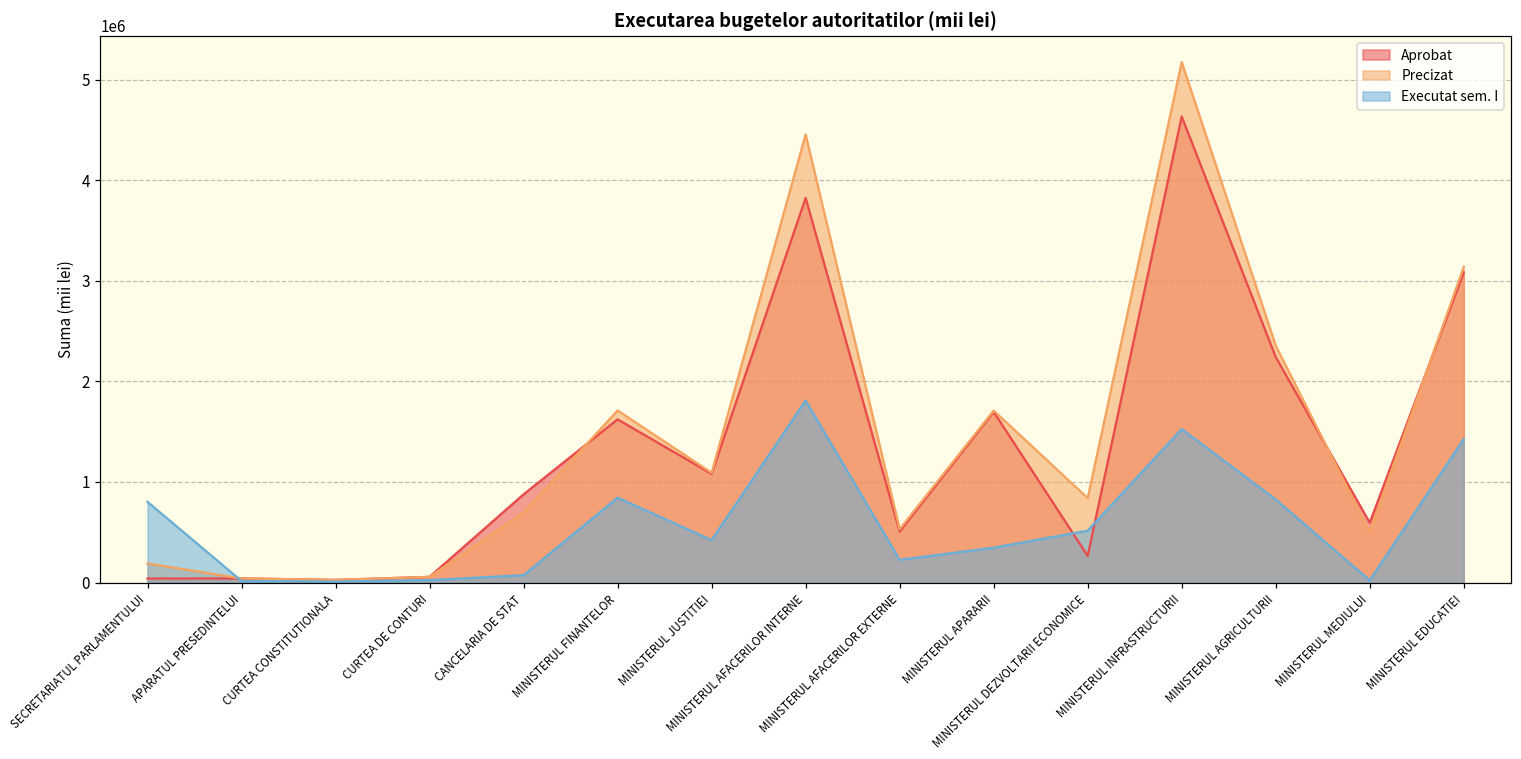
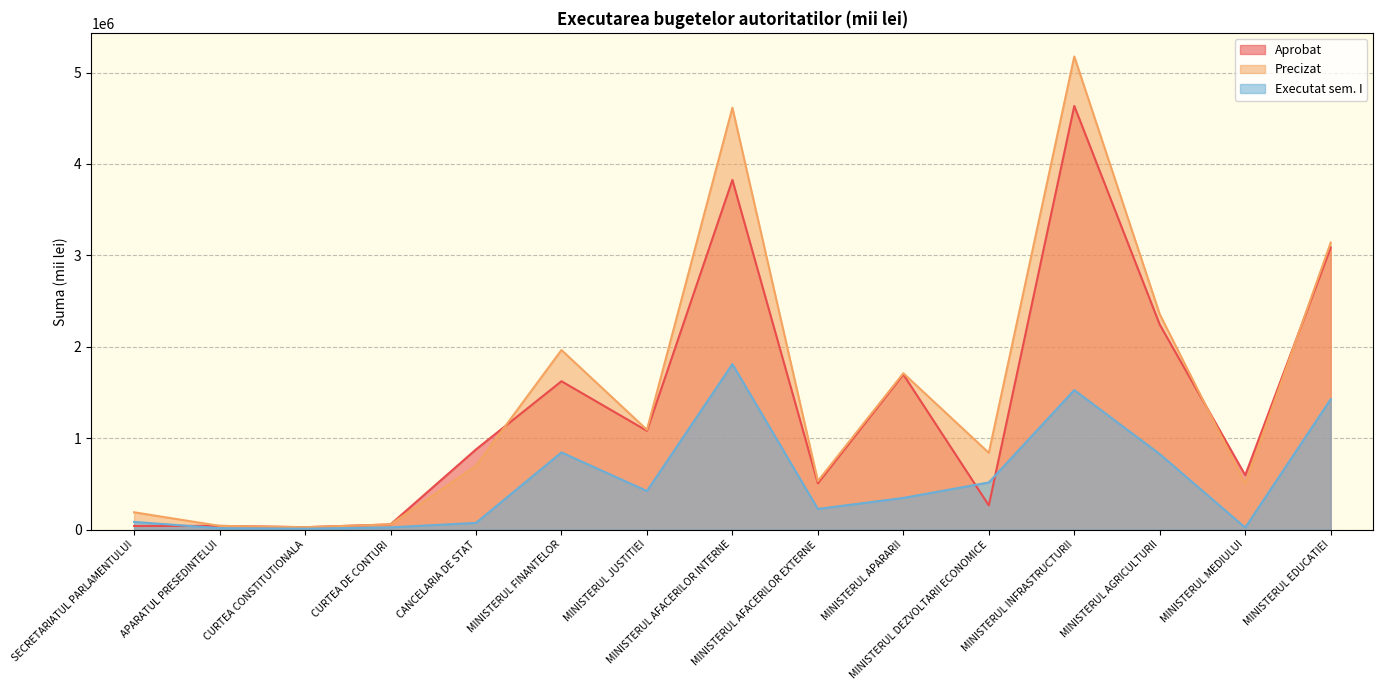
Executat sem. I, SECRETARIATUL PARLAMENTULUI: 800000 -> 100000
Precizat, MINISTERUL FINANTELOR: 1700000 -> 2000000
Precizat, MINISTERUL AFACERILOR INTERNE: 4500000 -> 4600000
